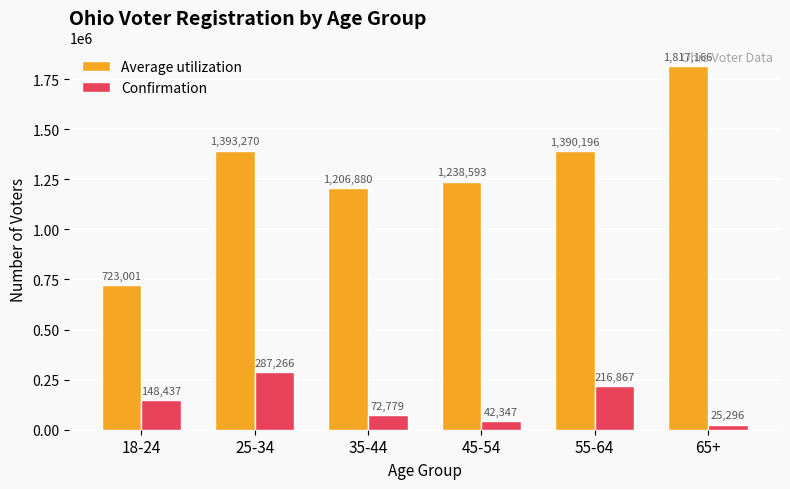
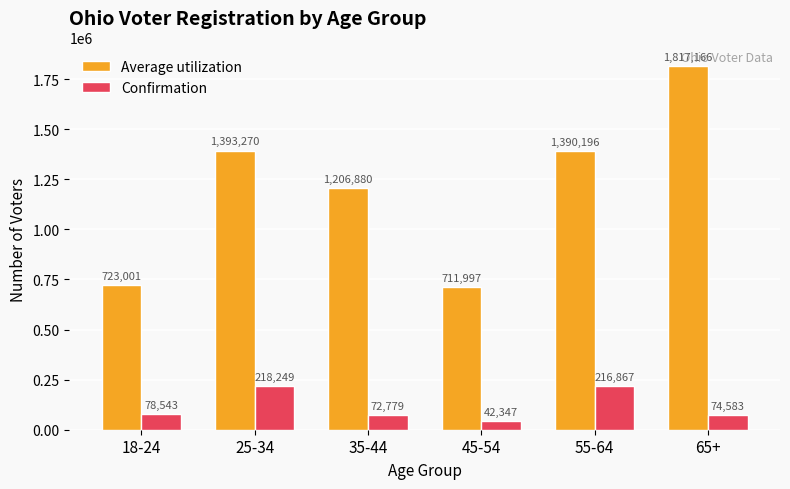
Confirmation, 18-24: 148,437 -> 78,543
Confirmation, 25-34: 287,266 -> 218,249
Average utilization, 45-54: 1,238,593 -> 711,997
Confirmation, 65+: 25,296 -> 74,583
